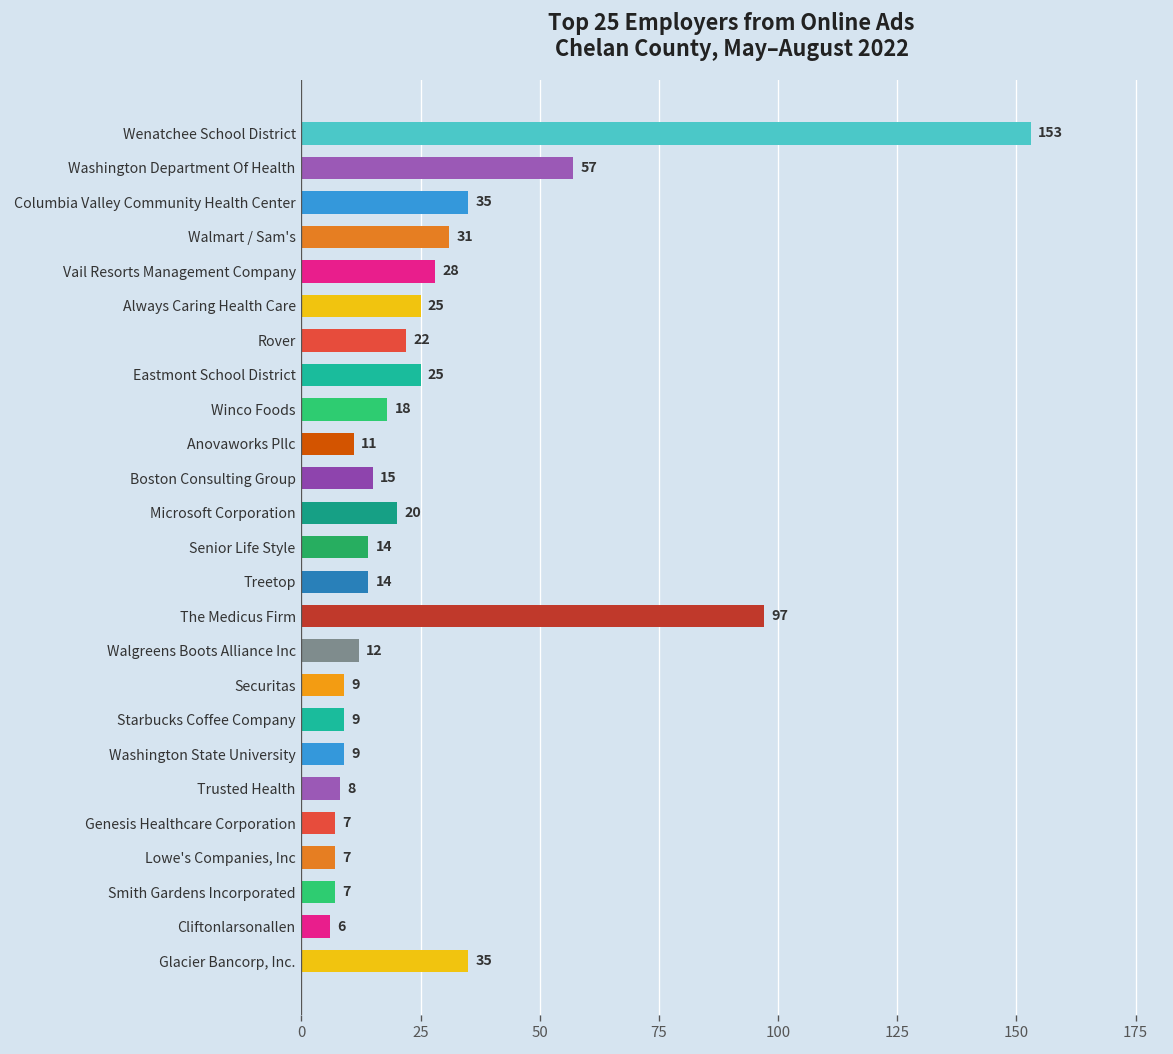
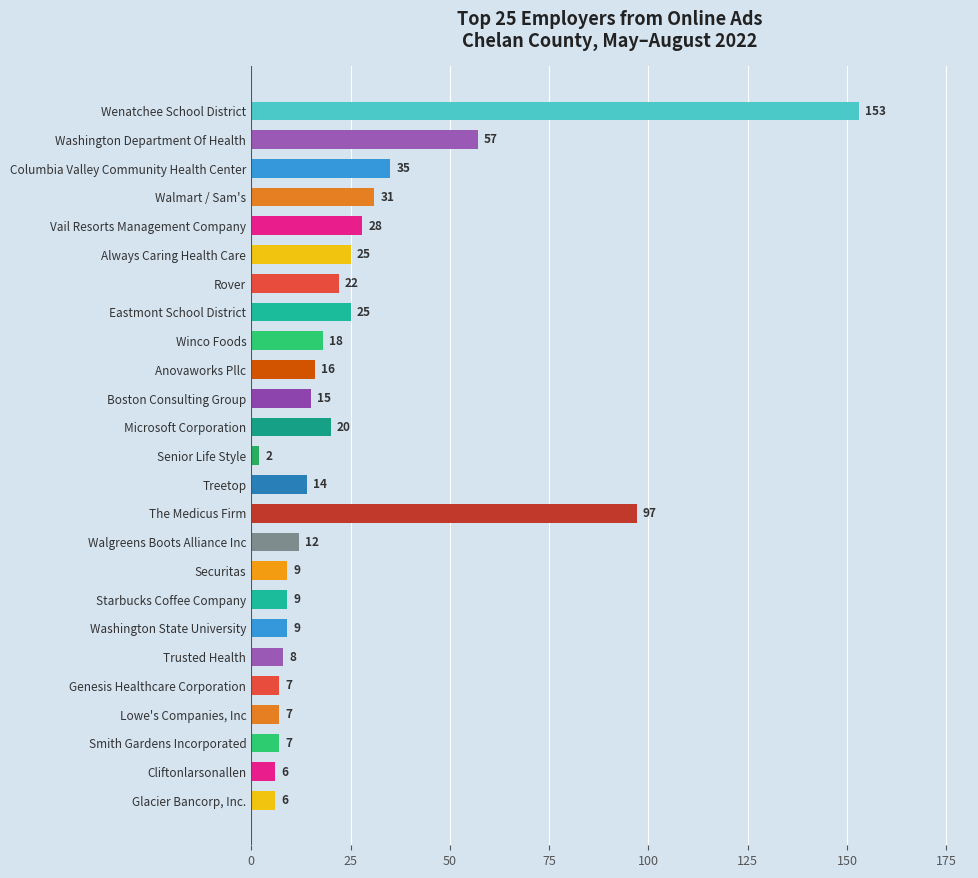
Anovaworks Pllc: 11 -> 16
Senior Life Style: 14 -> 2
Glacier Bancorp, Inc.: 35 -> 6
